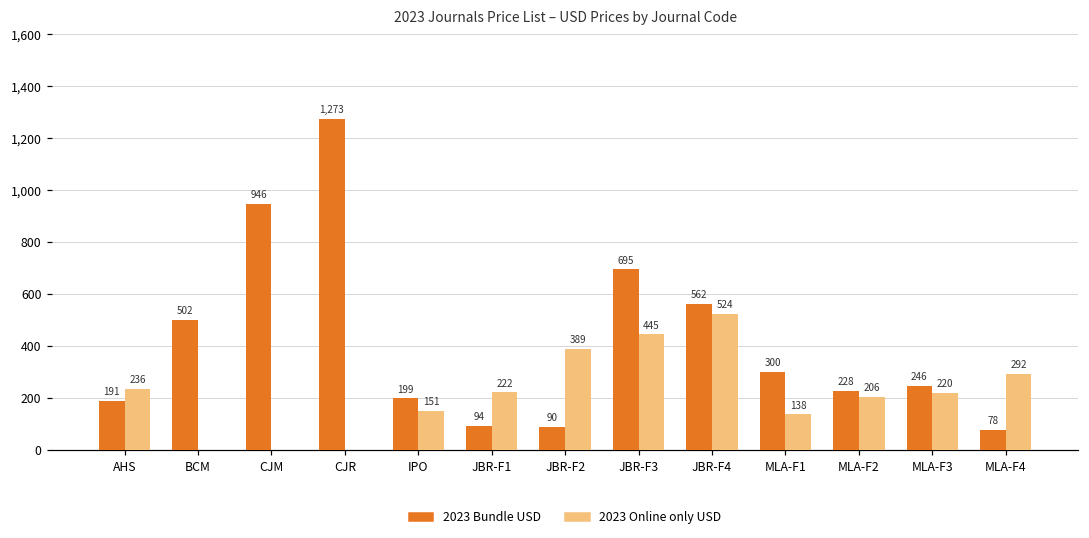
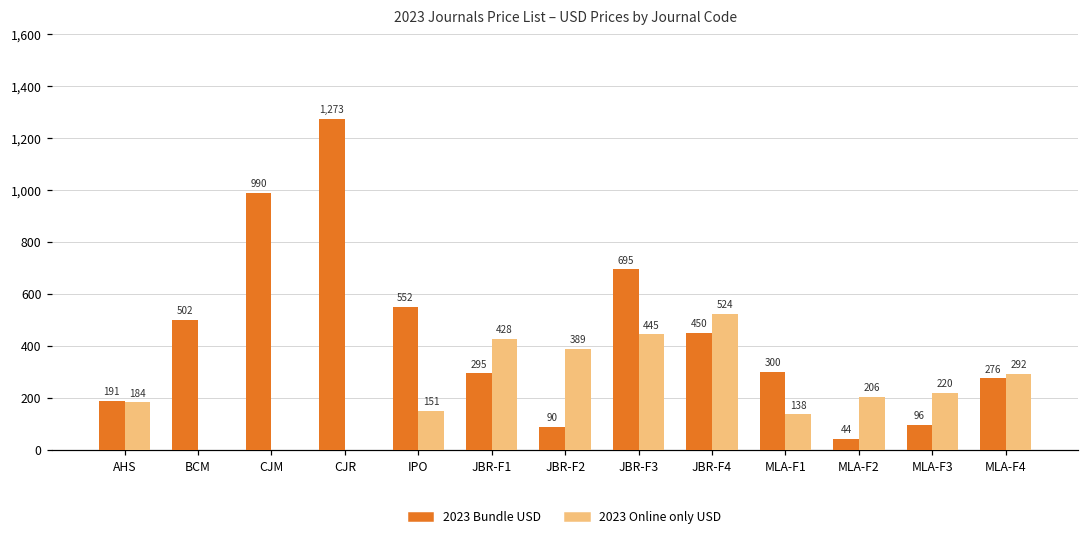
2023 Online only USD, AHS: 236 -> 184
2023 Bundle USD, CJM: 946 -> 990
2023 Bundle USD, IPO: 199 -> 552
2023 Bundle USD, JBR-F1: 94 -> 295
2023 Online only USD, JBR-F1: 222 -> 428
2023 Bundle USD, JBR-F4: 562 -> 450
2023 Bundle USD, MLA-F2: 228 -> 44
2023 Bundle USD, MLA-F3: 246 -> 96
2023 Bundle USD, MLA-F4: 78 -> 276
